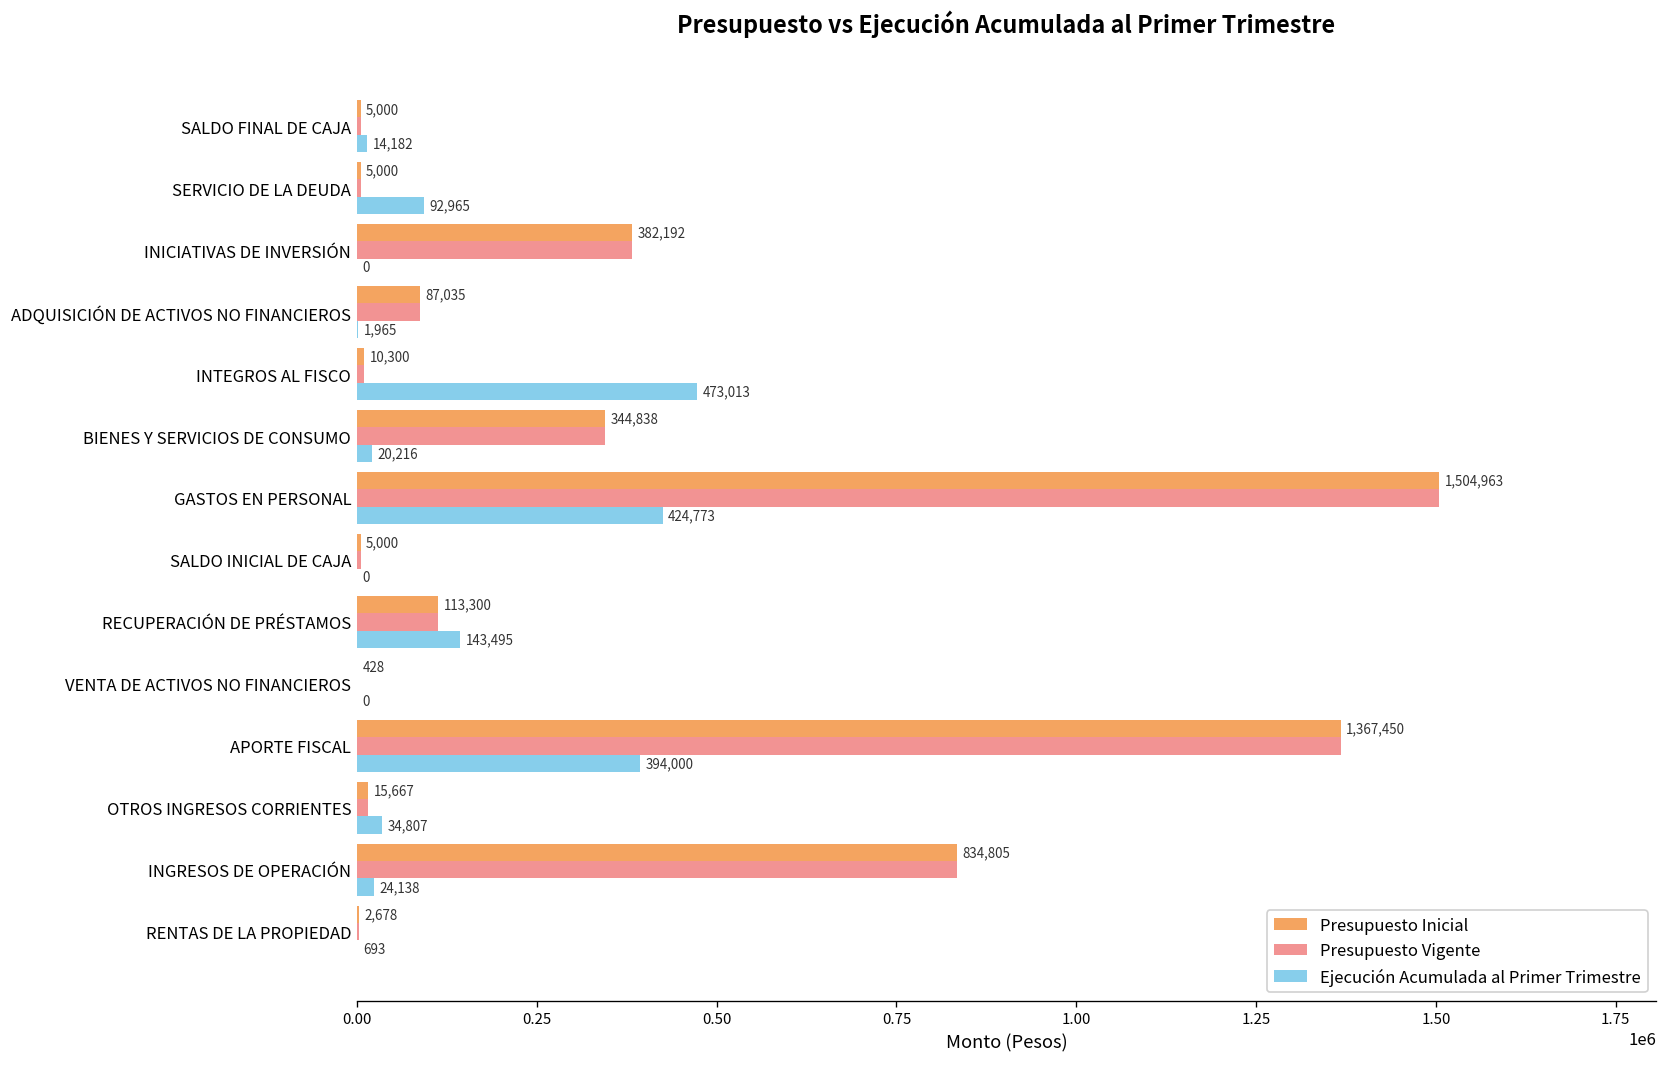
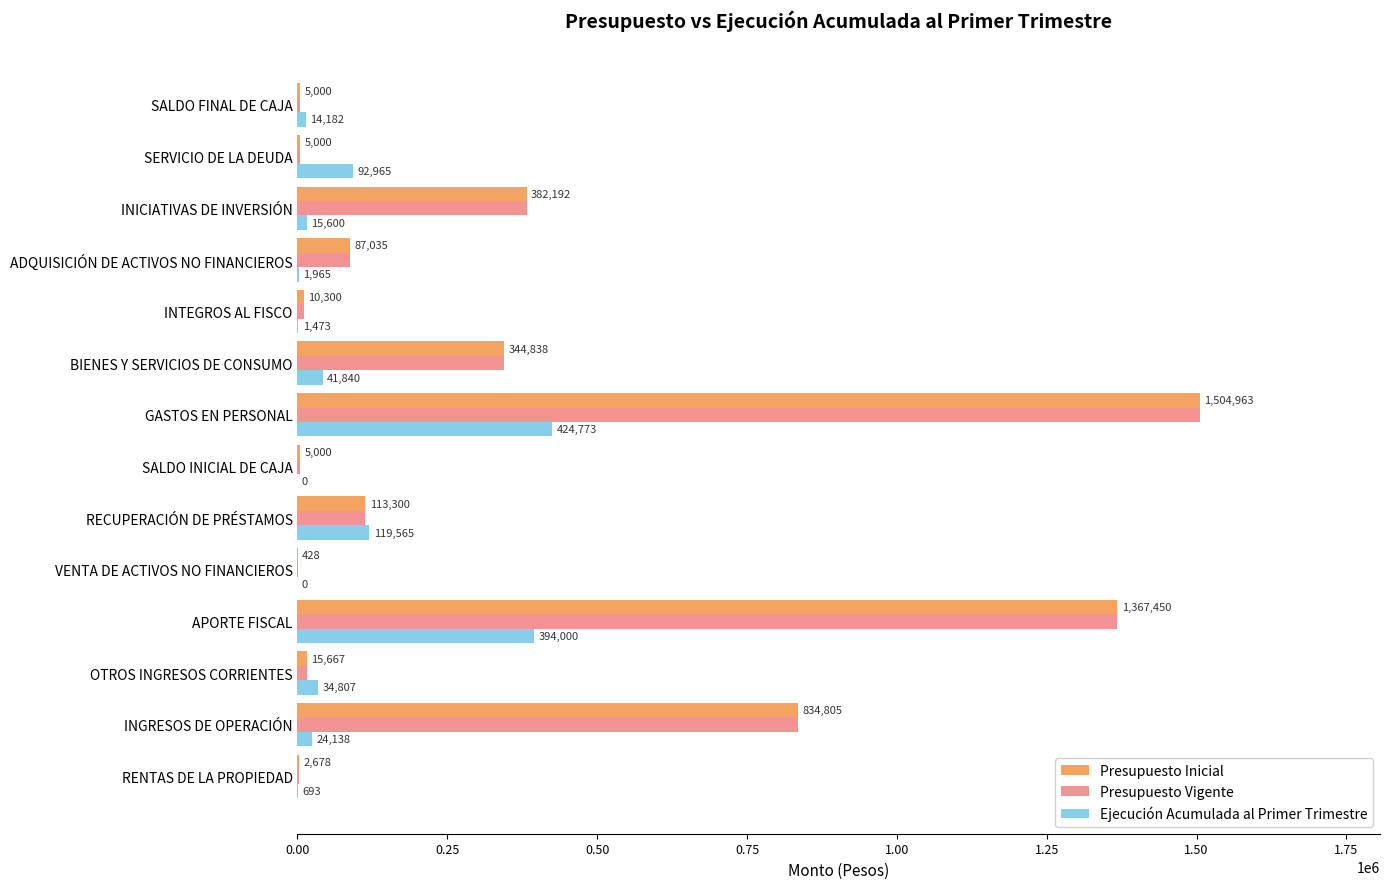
Ejecución Acumulada al Primer Trimestre, INICIATIVAS DE INVERSIÓN: 0 -> 15,600
Ejecución Acumulada al Primer Trimestre, INTEGROS AL FISCO: 473,013 -> 1,473
Ejecución Acumulada al Primer Trimestre, BIENES Y SERVICIOS DE CONSUMO: 20,216 -> 41,840
Ejecución Acumulada al Primer Trimestre, RECUPERACIÓN DE PRÉSTAMOS: 143,495 -> 119,565
